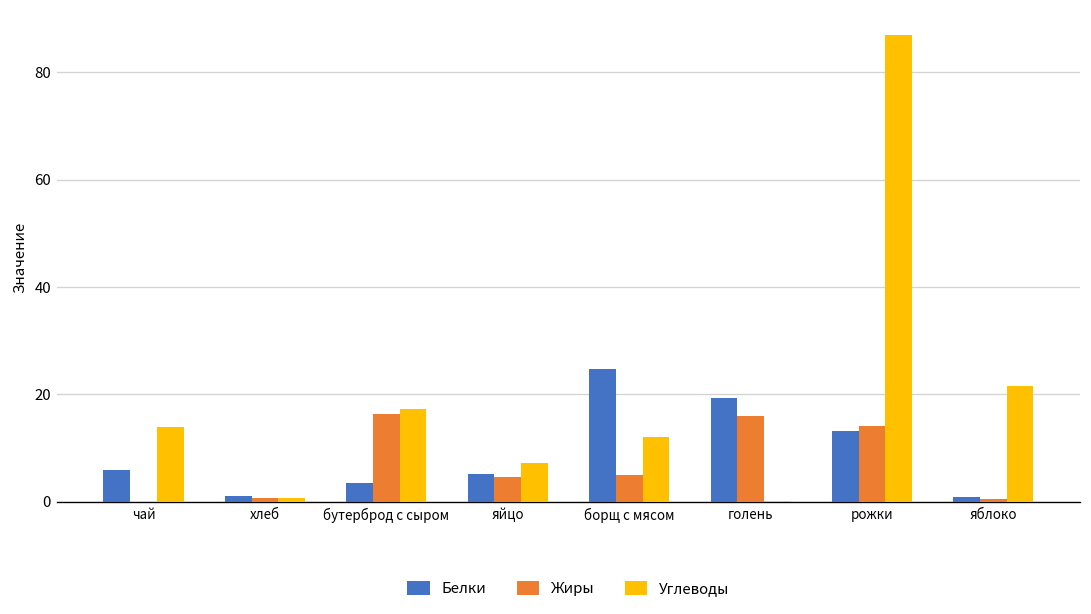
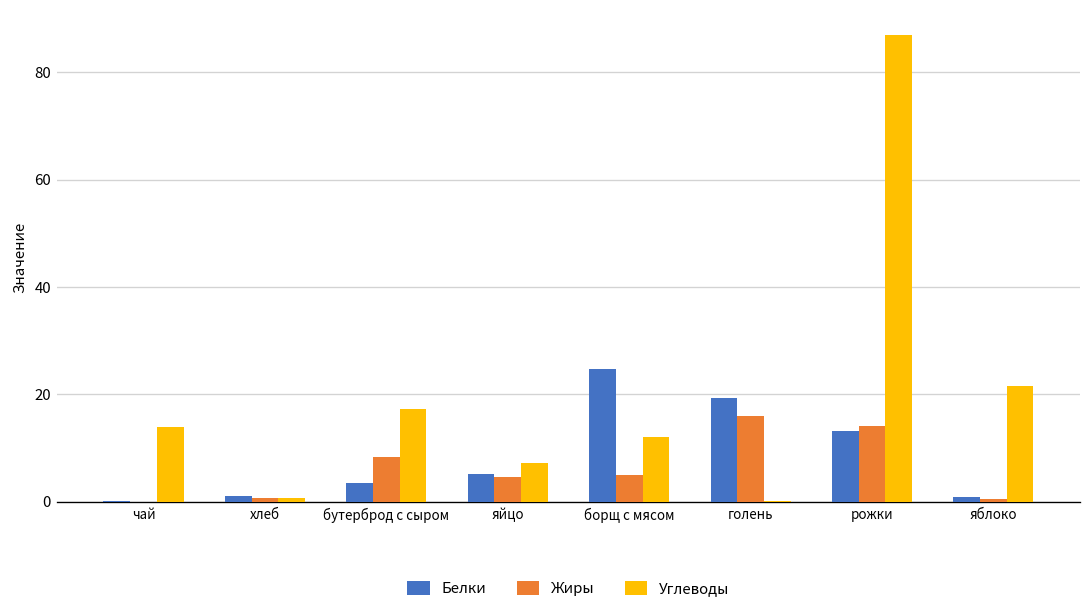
Белки, чай: 6 -> 0
Жиры, бутерброд с сыром: 16 -> 8
